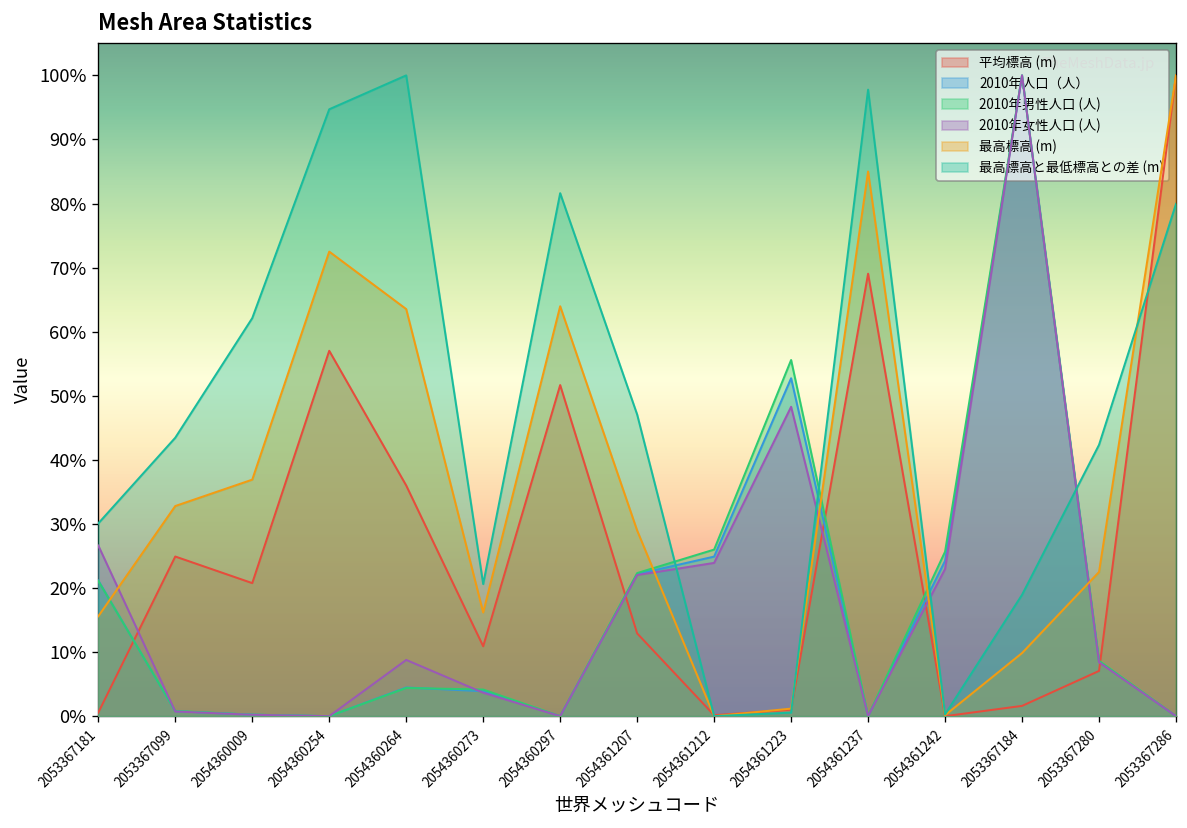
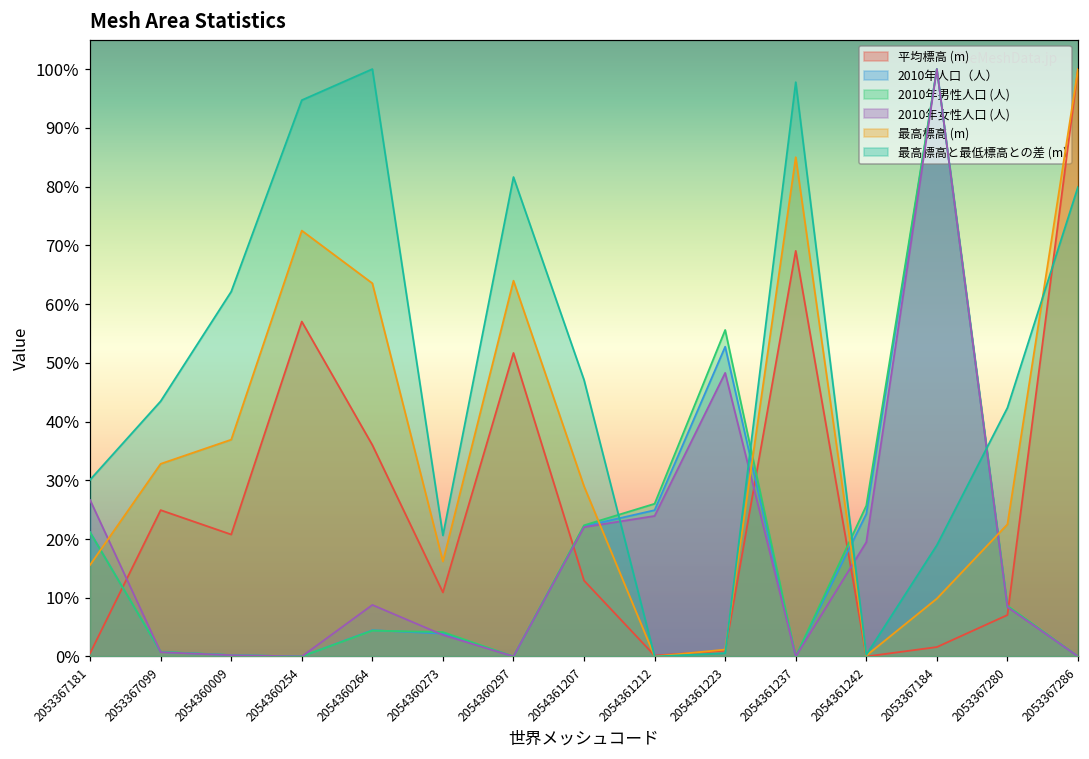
2010年女性人口 (人), 2054361242: 23% -> 19%
